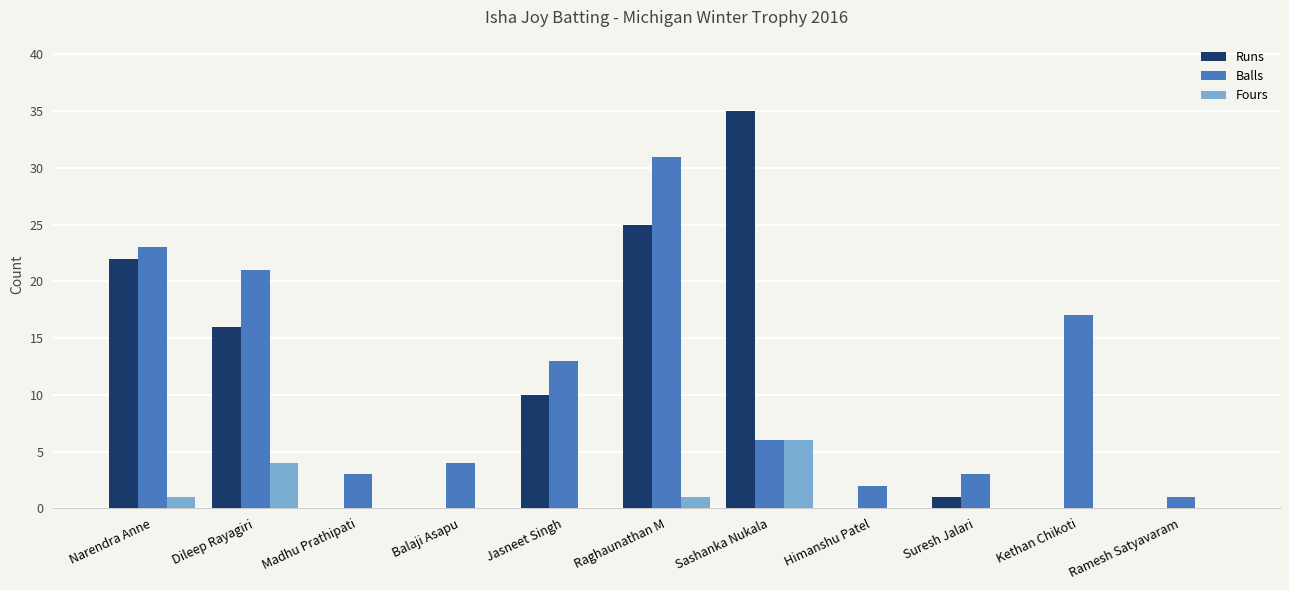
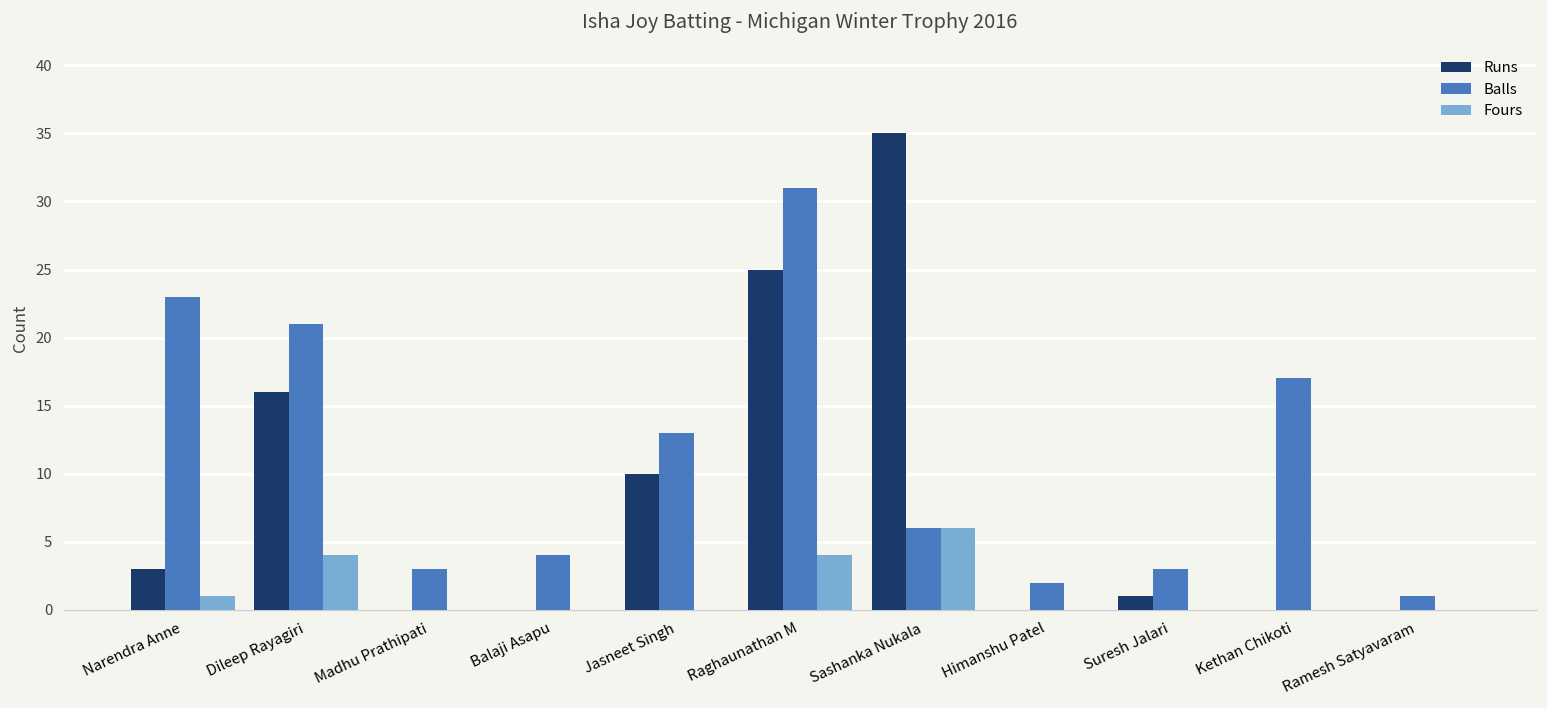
Runs, Narendra Anne: 22 -> 3
Fours, Raghaunathan M: 1 -> 4
